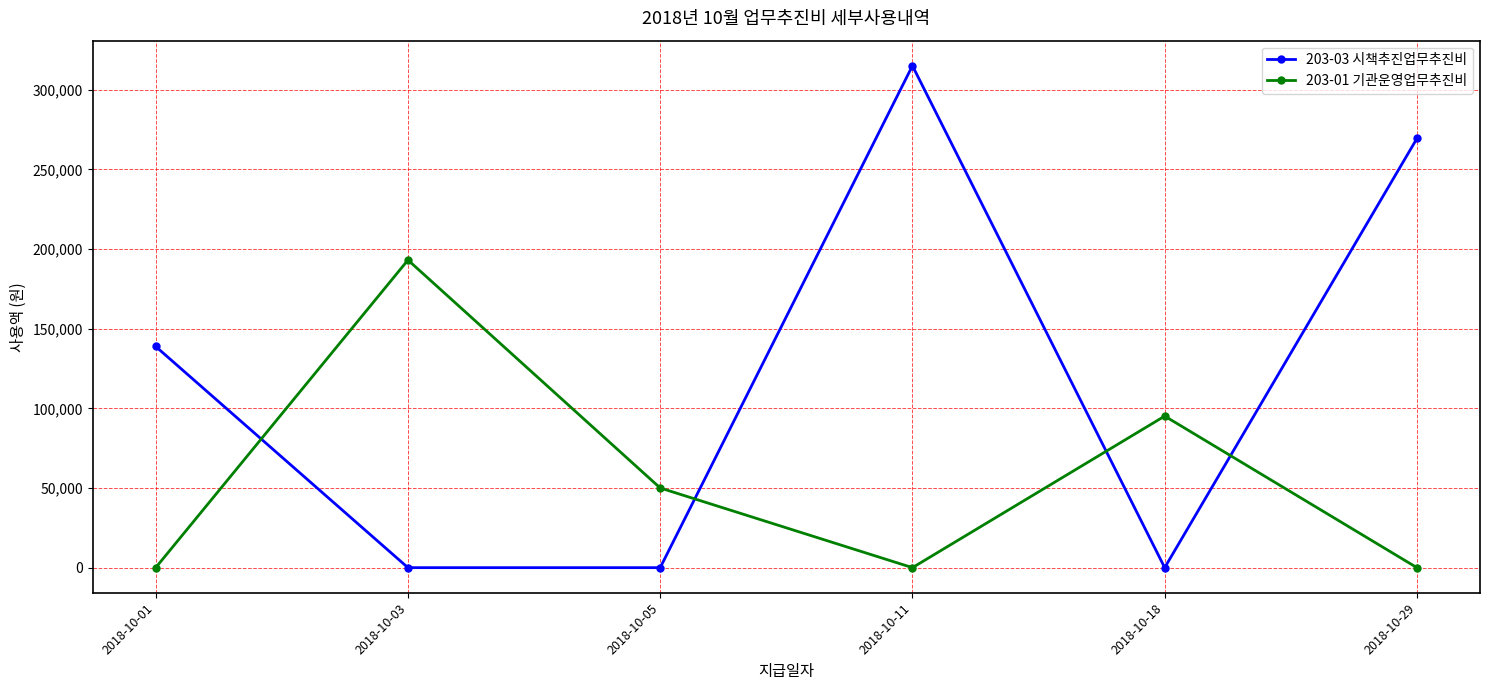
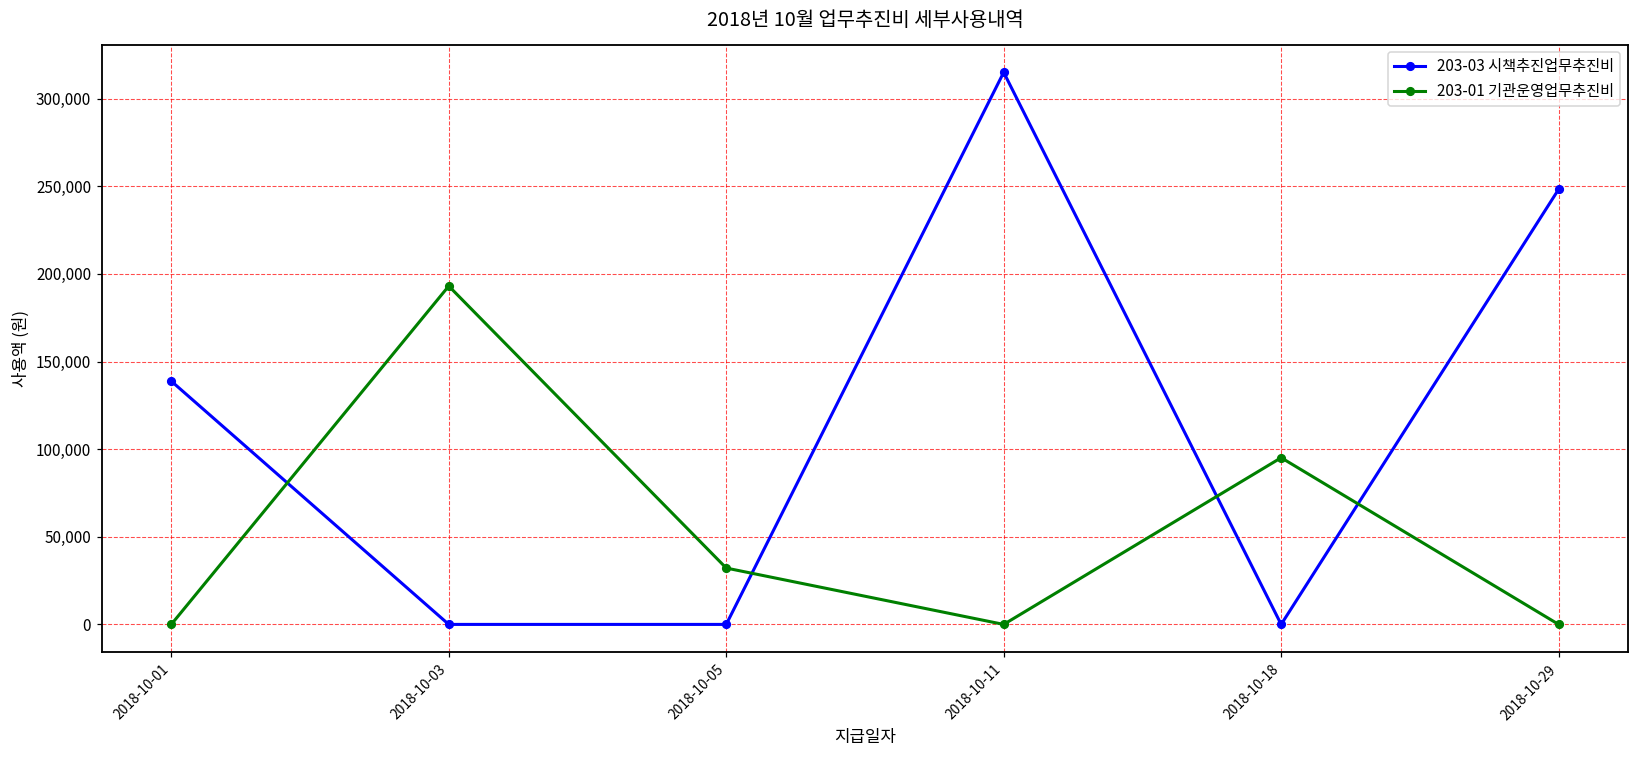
203-01 기관운영업무추진비, 2018-10-05: 50,000 -> 32,000
203-03 시책추진업무추진비, 2018-10-29: 269,000 -> 248,000
